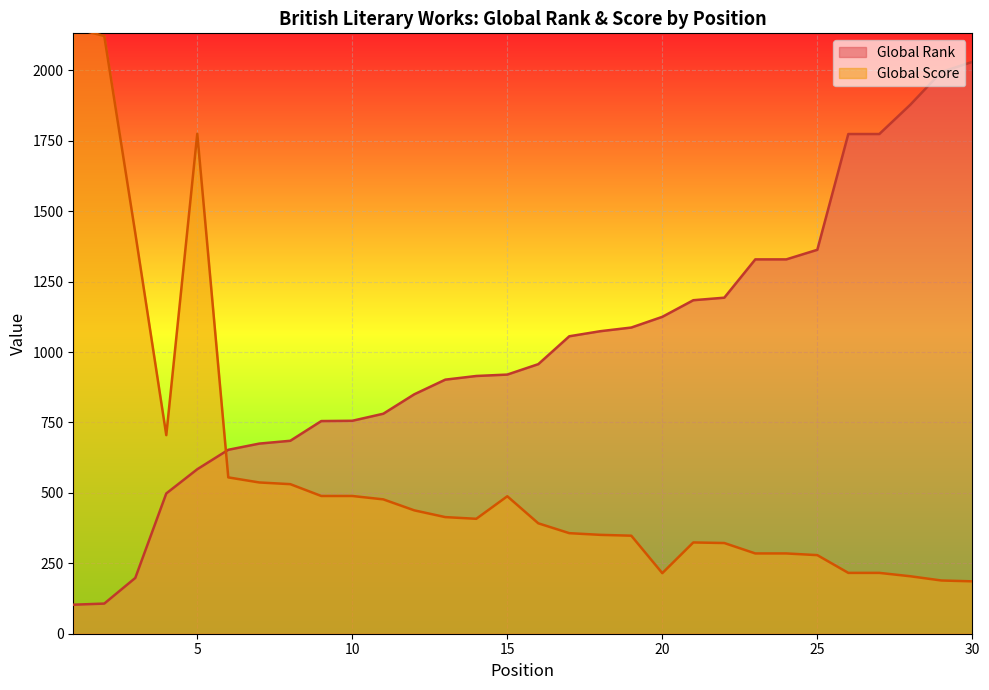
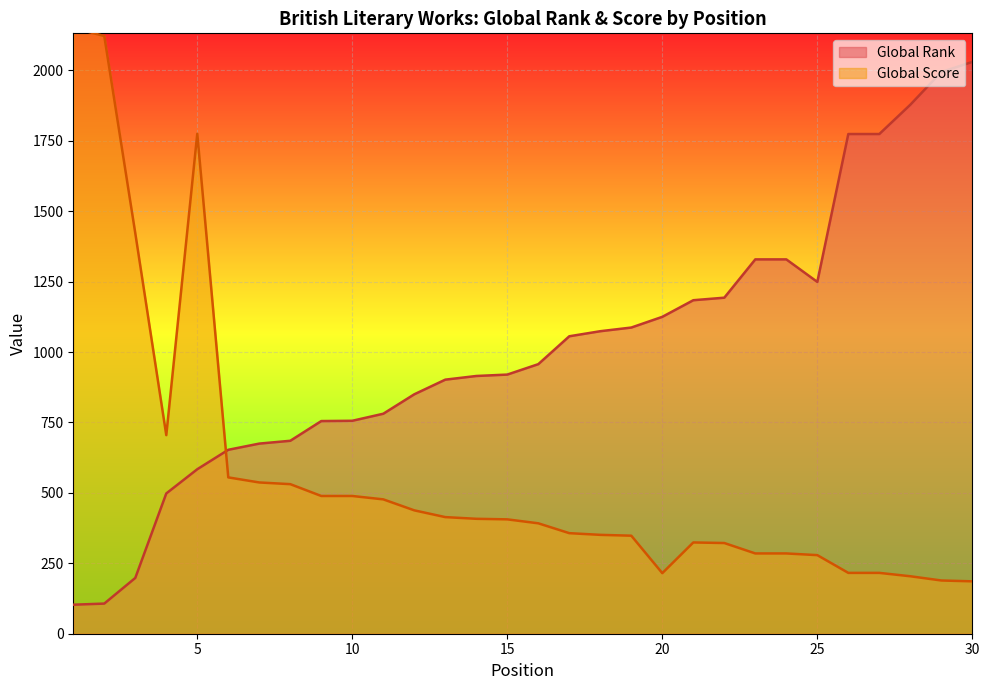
Global Score, 15: 490 -> 410
Global Rank, 25: 1360 -> 1250
